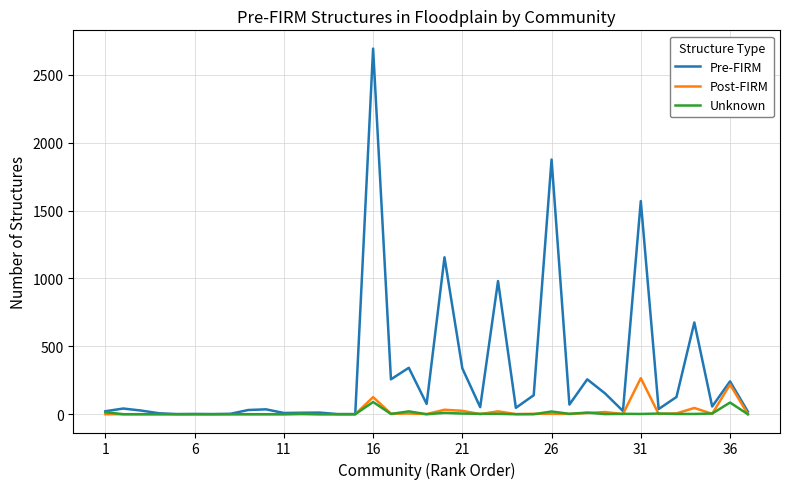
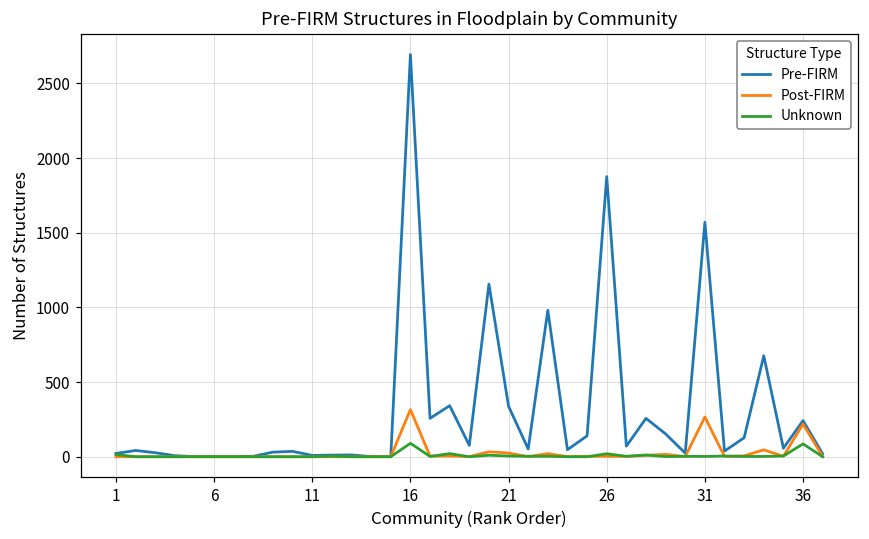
Post-FIRM, 16: 130 -> 320
